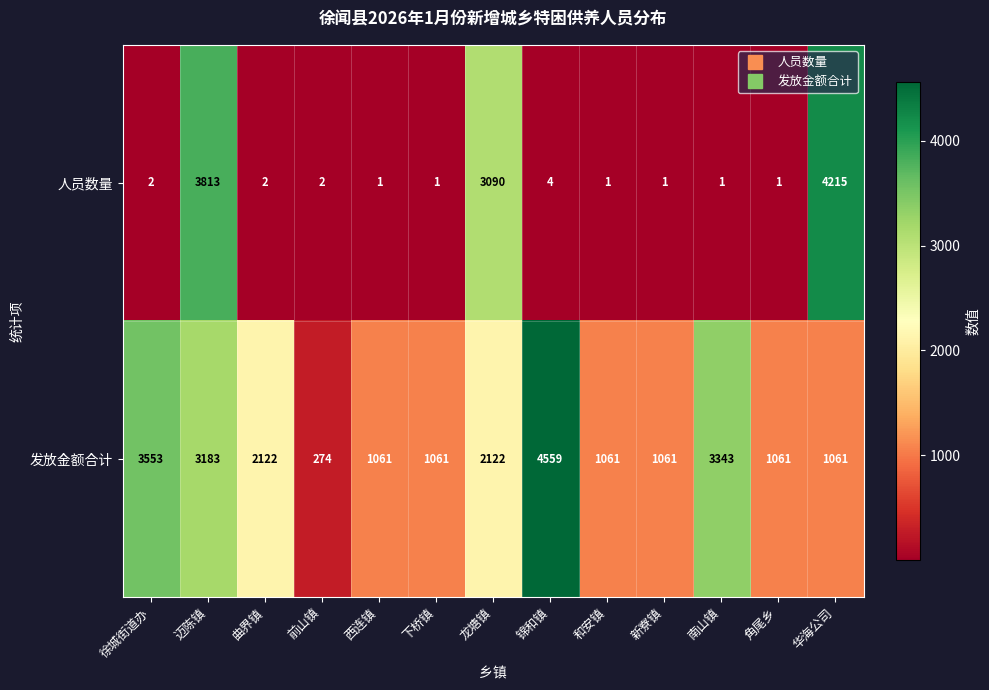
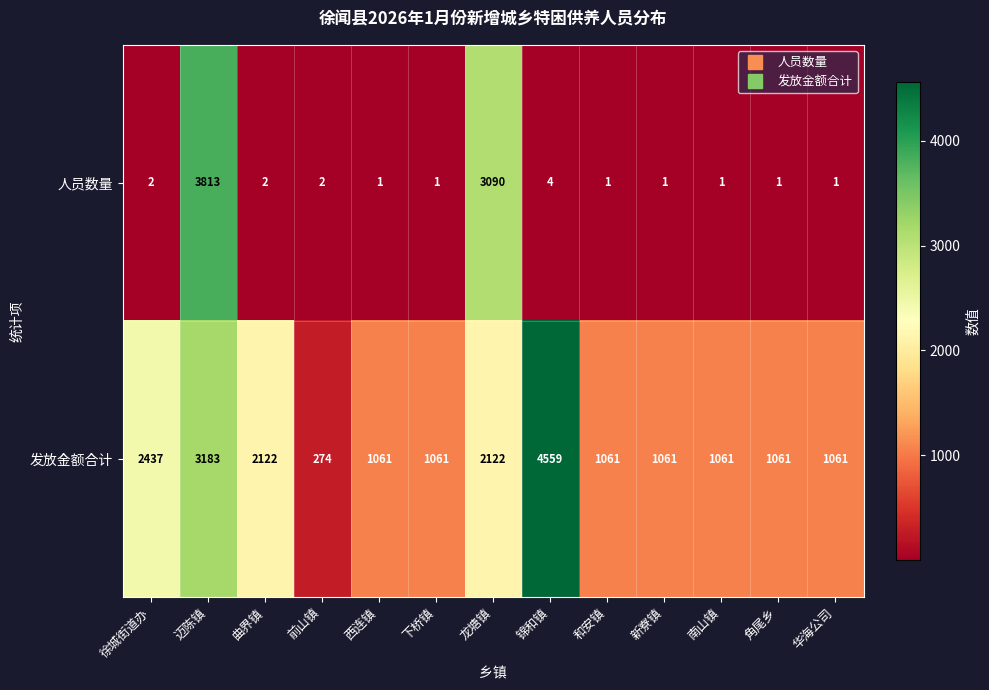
人员数量, 华海公司: 4215 -> 1
发放金额合计, 徐城街道办: 3553 -> 2437
发放金额合计, 南山镇: 3343 -> 1061
